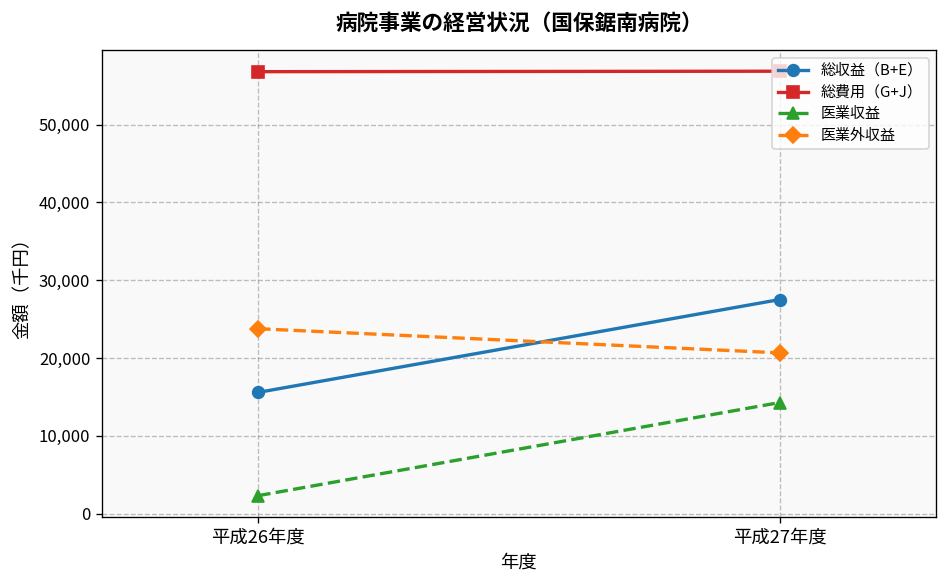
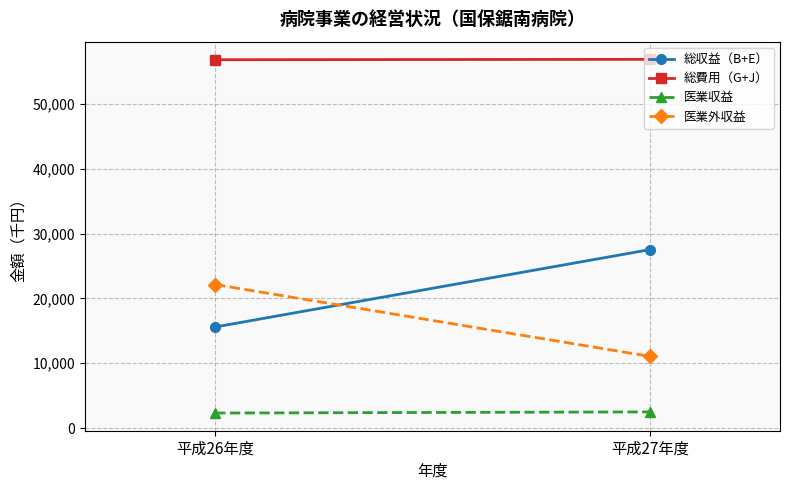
医業外収益, 平成26年度: 24,000 -> 22,000
医業収益, 平成27年度: 14,000 -> 3,000
医業外収益, 平成27年度: 21,000 -> 11,000
